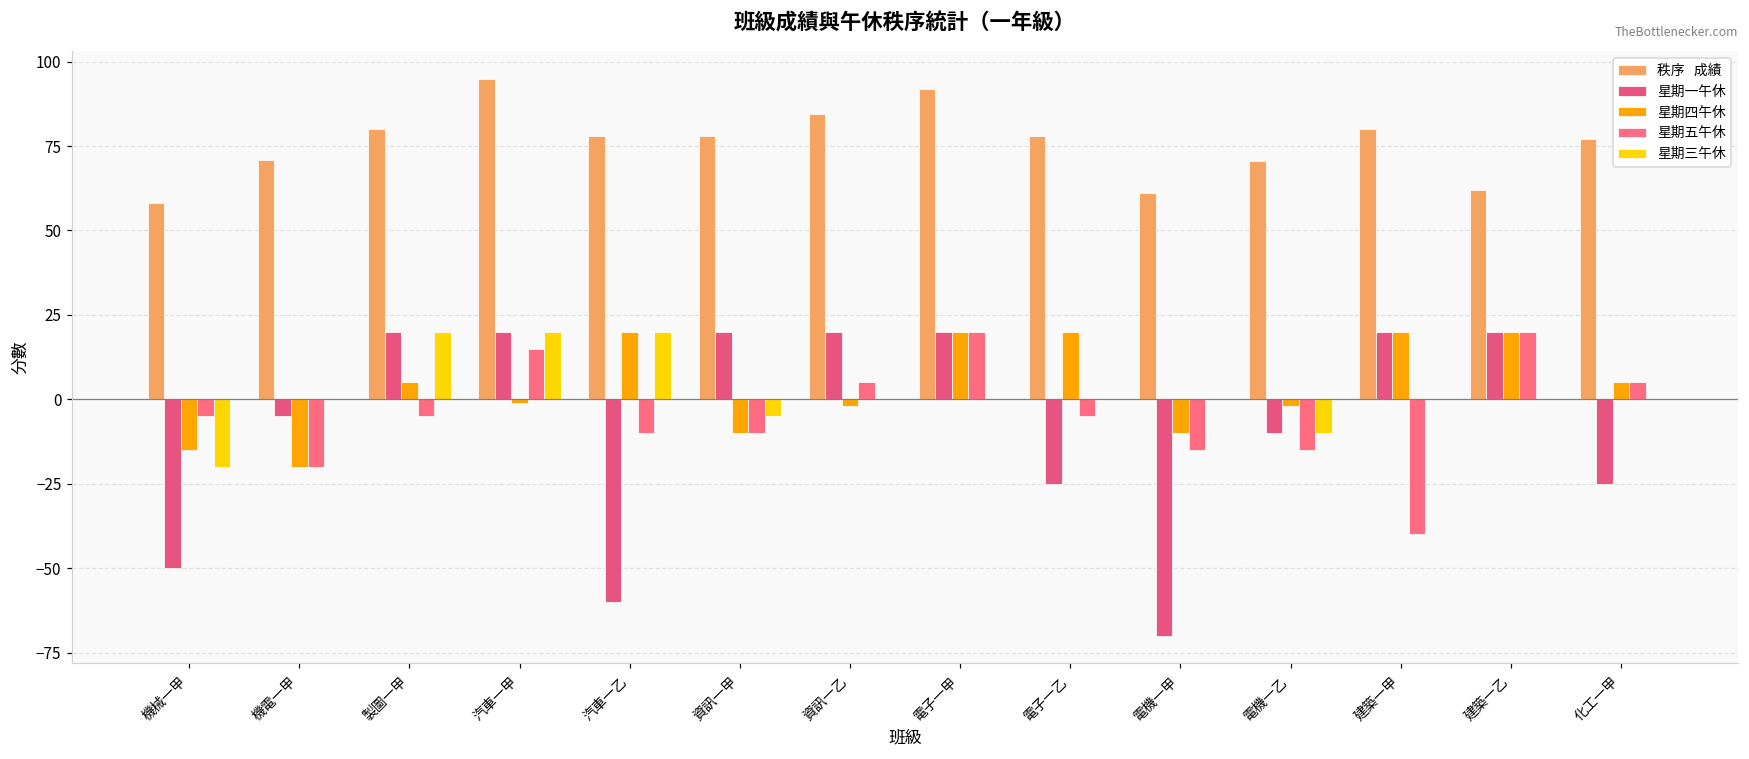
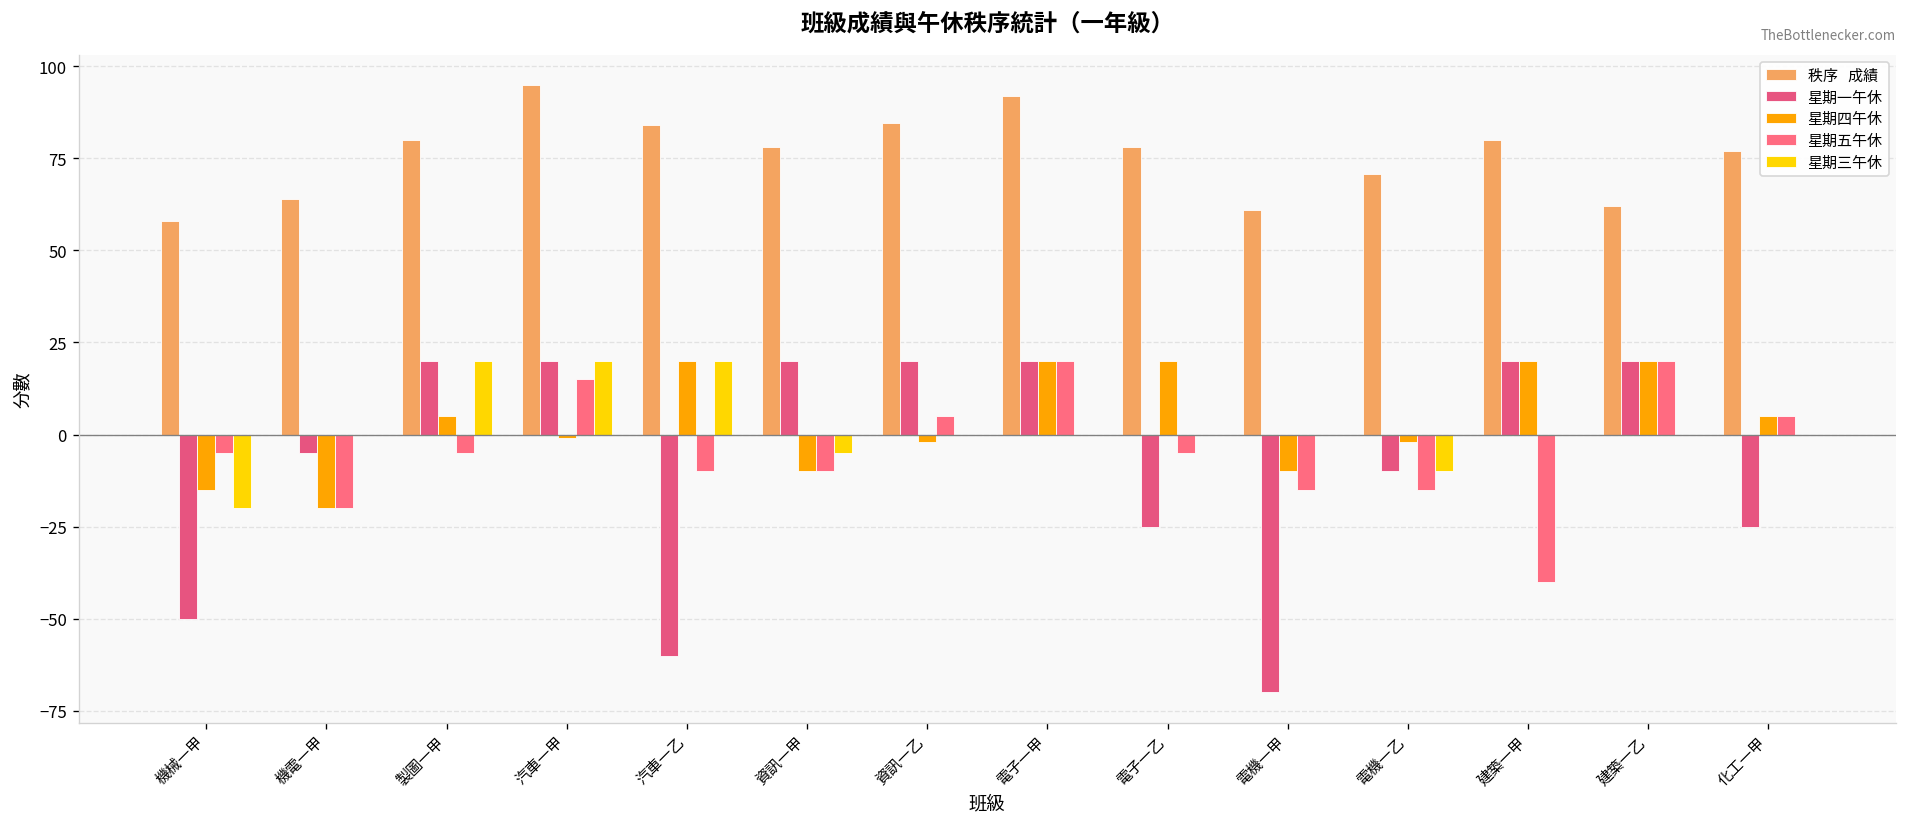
秩序 成績, 機電一甲: 71 -> 64
秩序 成績, 汽車一乙: 78 -> 84
